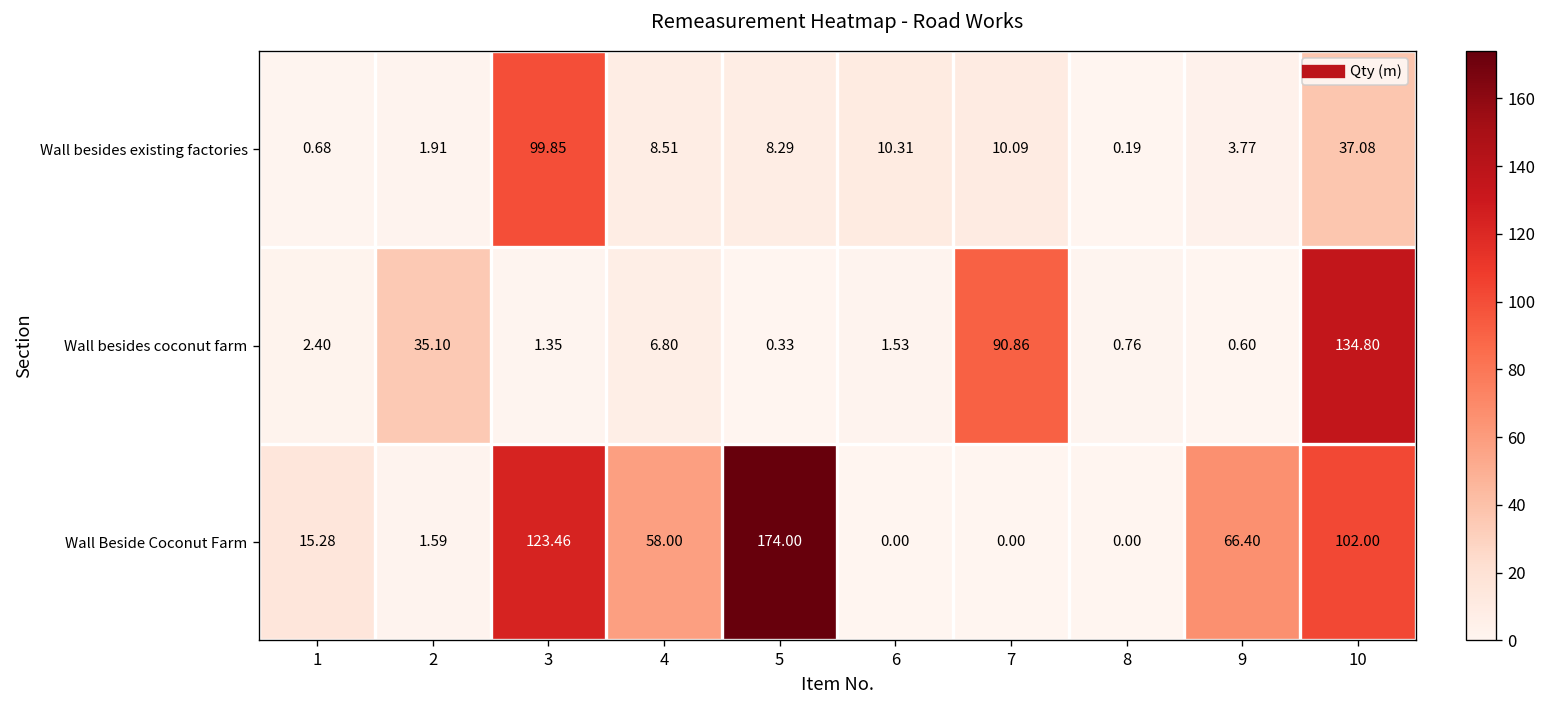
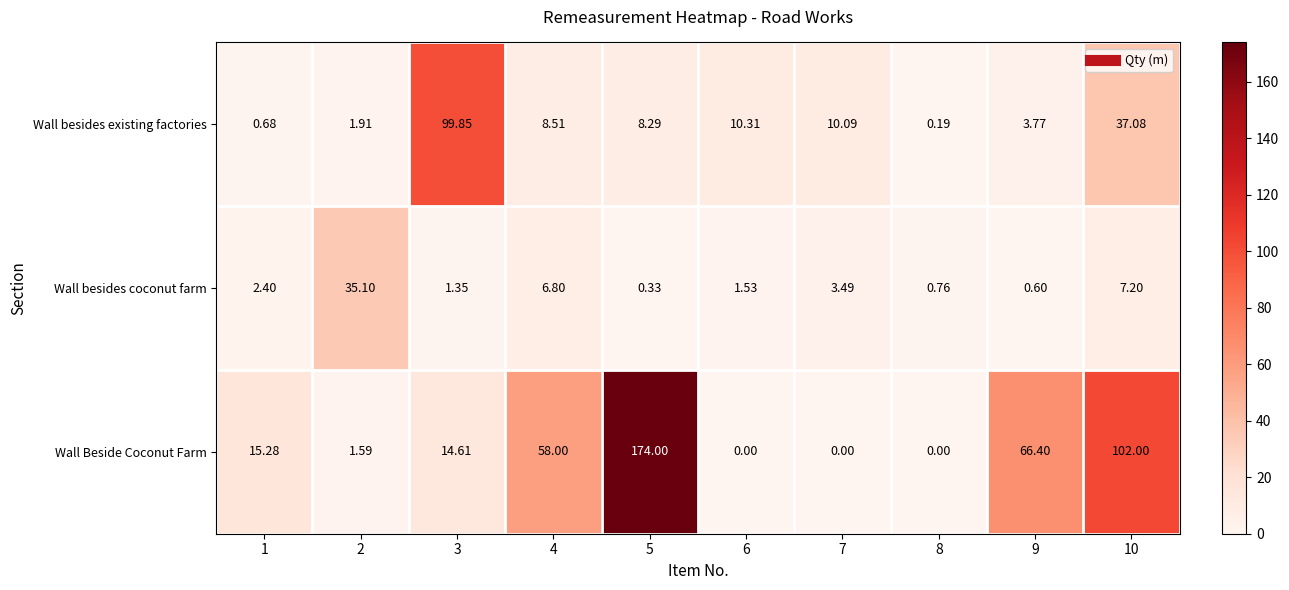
Wall besides coconut farm, 7: 90.86 -> 3.49
Wall besides coconut farm, 10: 134.80 -> 7.20
Wall Beside Coconut Farm, 3: 123.46 -> 14.61
